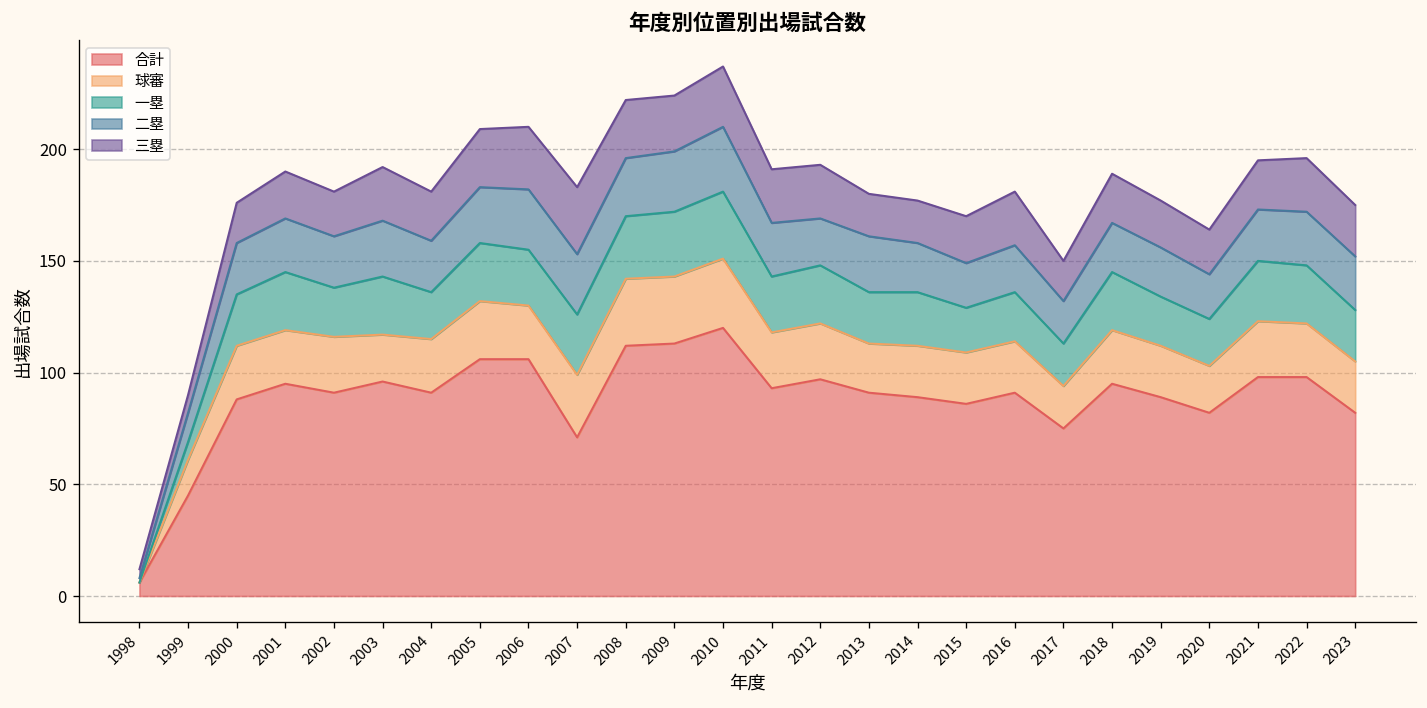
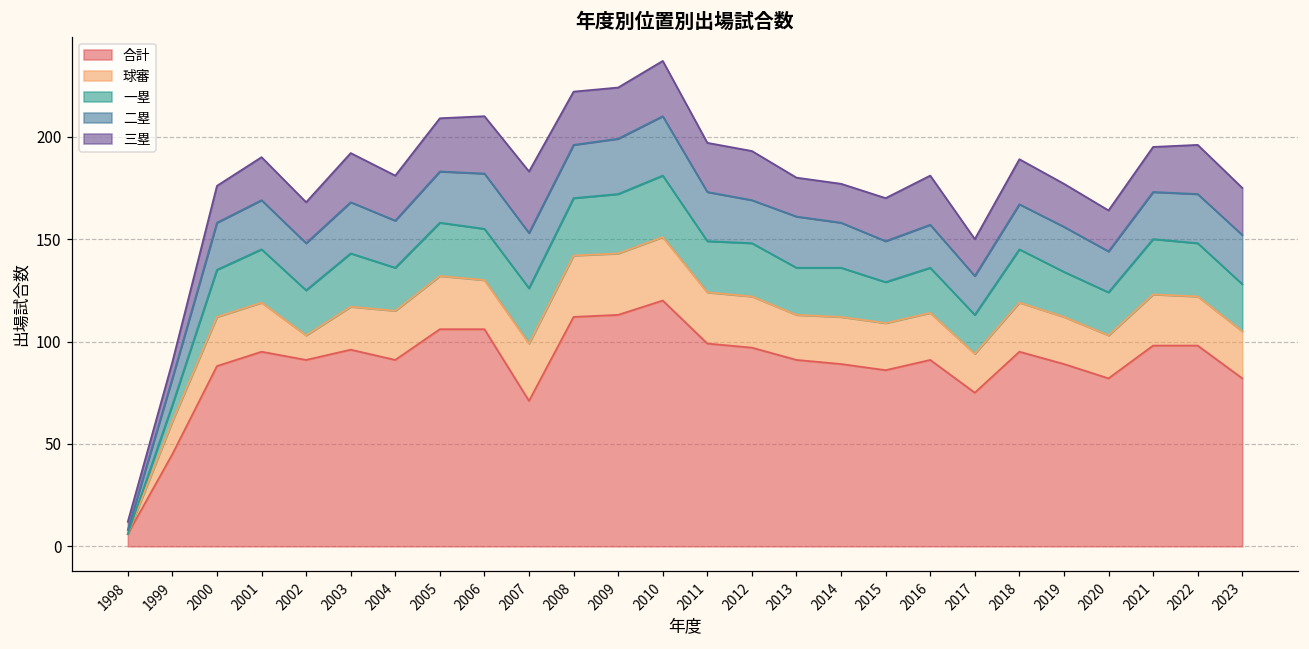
球審, 2002: 25 -> 12
合計, 2011: 93 -> 99
